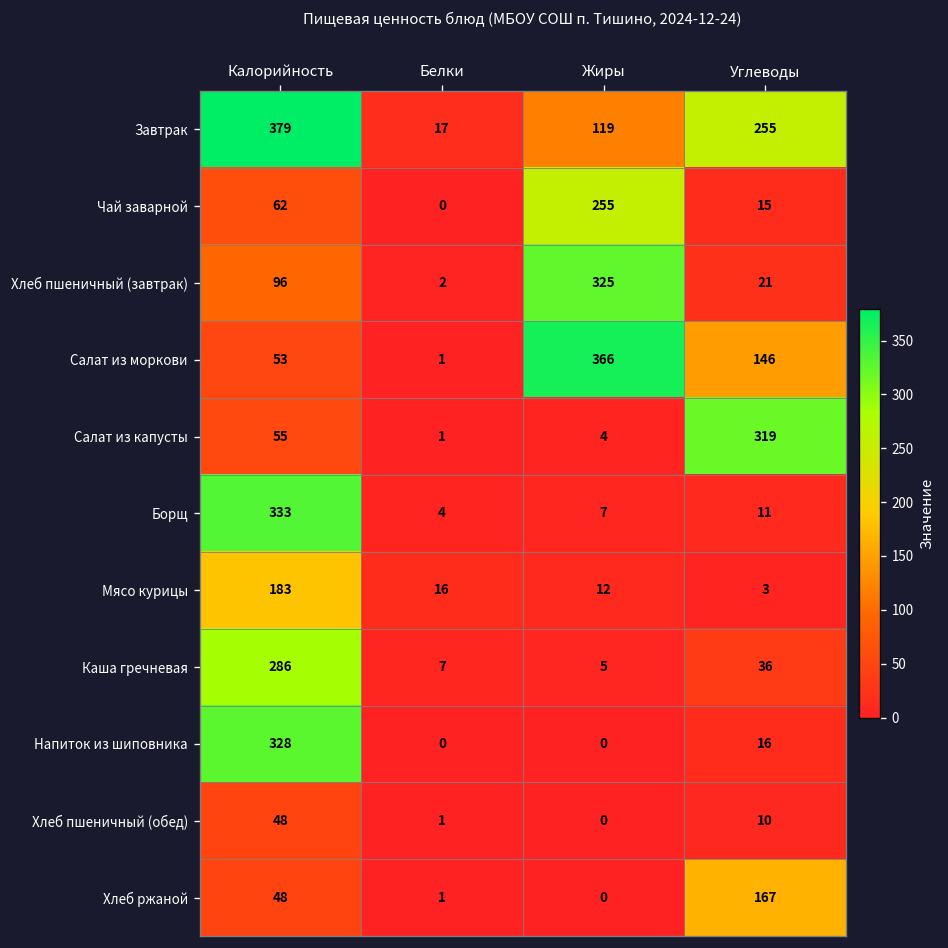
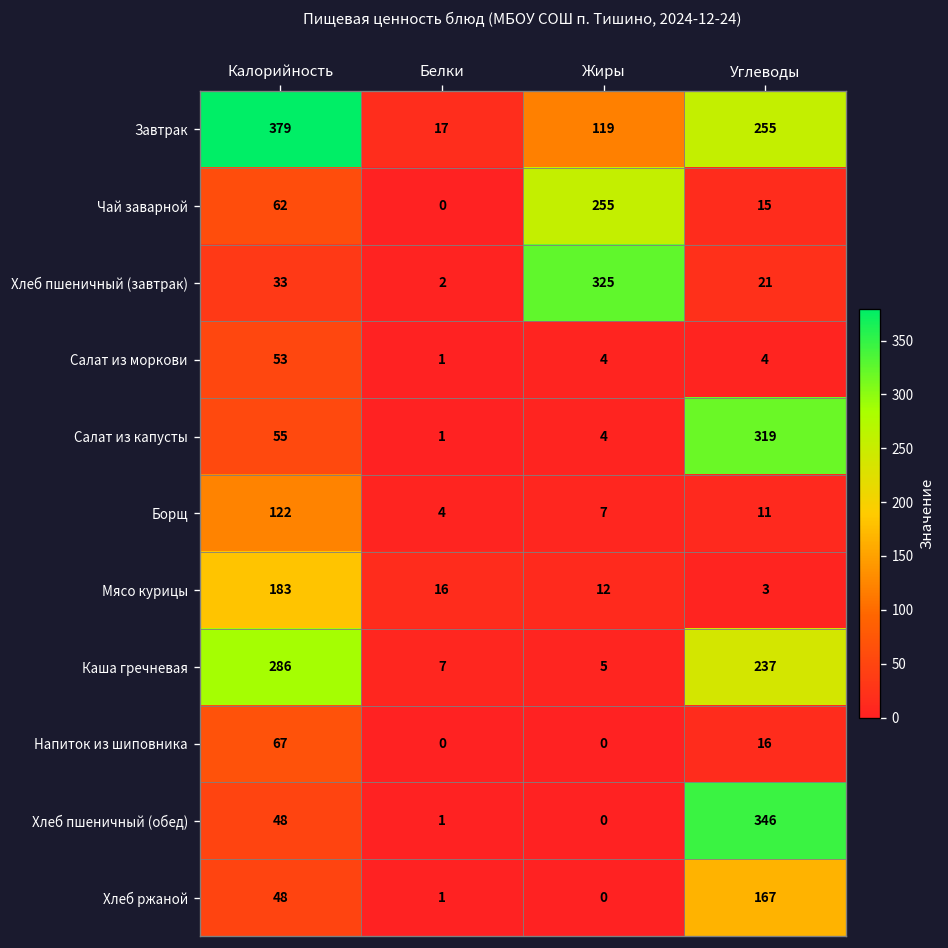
Хлеб пшеничный (завтрак), Калорийность: 96 -> 33
Салат из моркови, Жиры: 366 -> 4
Салат из моркови, Углеводы: 146 -> 4
Борщ, Калорийность: 333 -> 122
Каша гречневая, Углеводы: 36 -> 237
Напиток из шиповника, Калорийность: 328 -> 67
Хлеб пшеничный (обед), Углеводы: 10 -> 346
